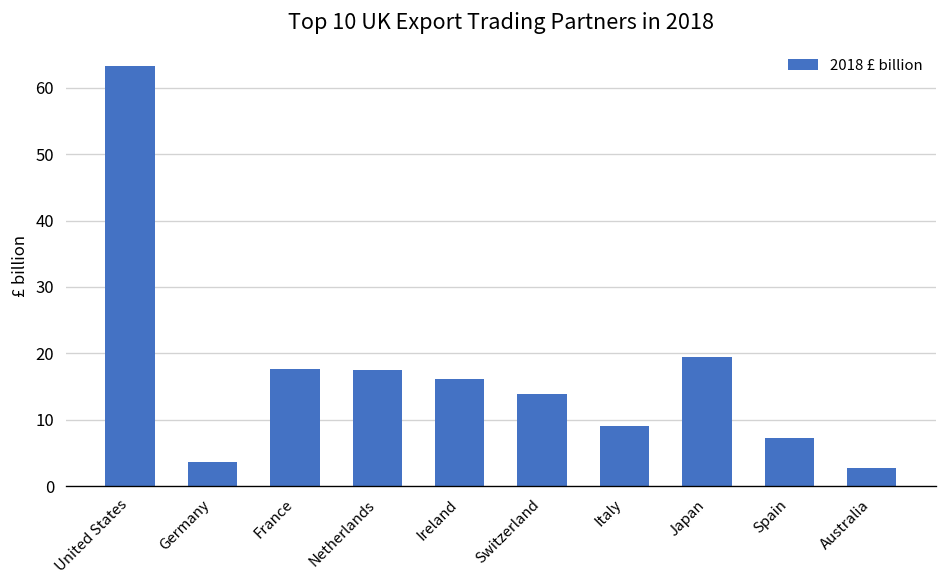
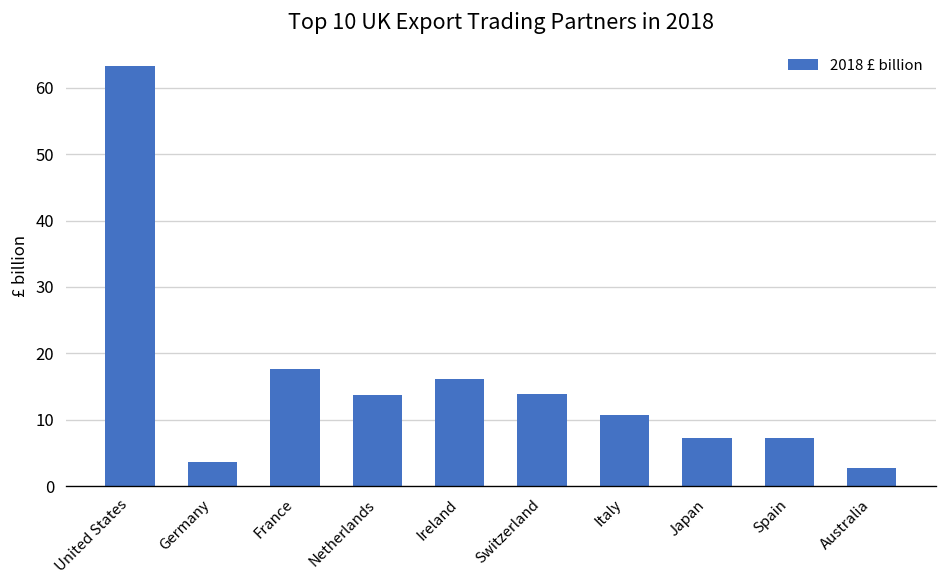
Netherlands: 18 -> 14
Italy: 9 -> 11
Japan: 19 -> 7
